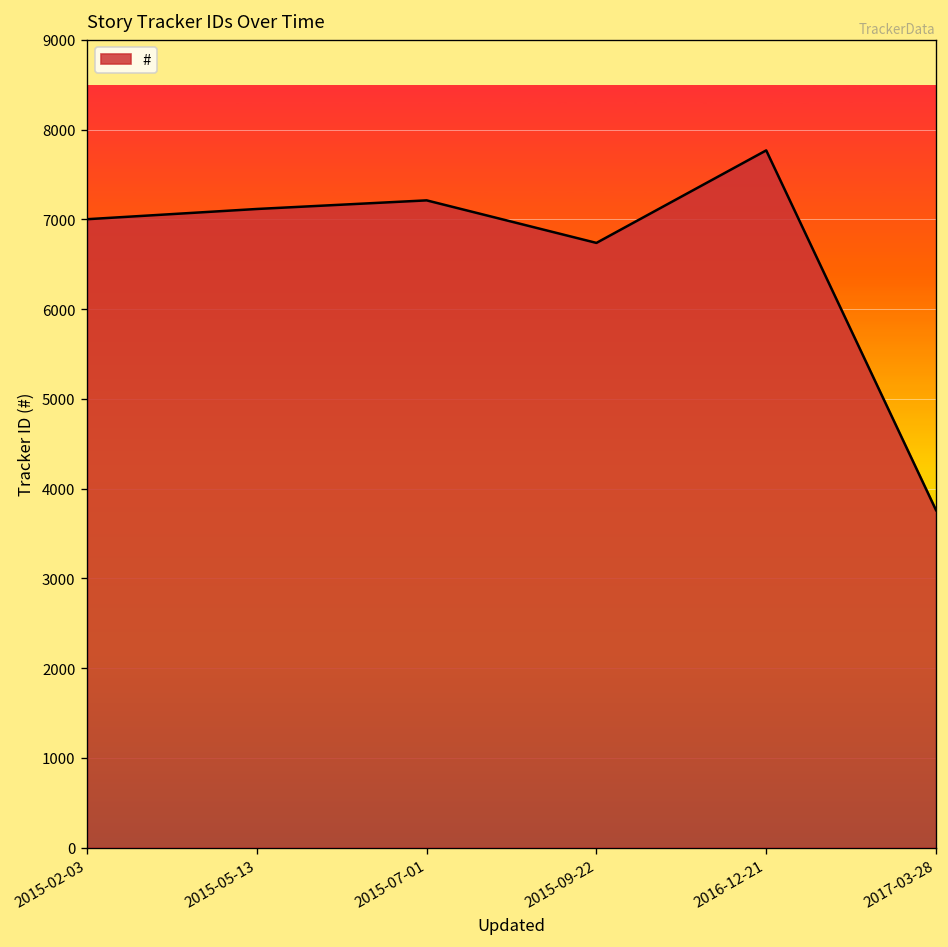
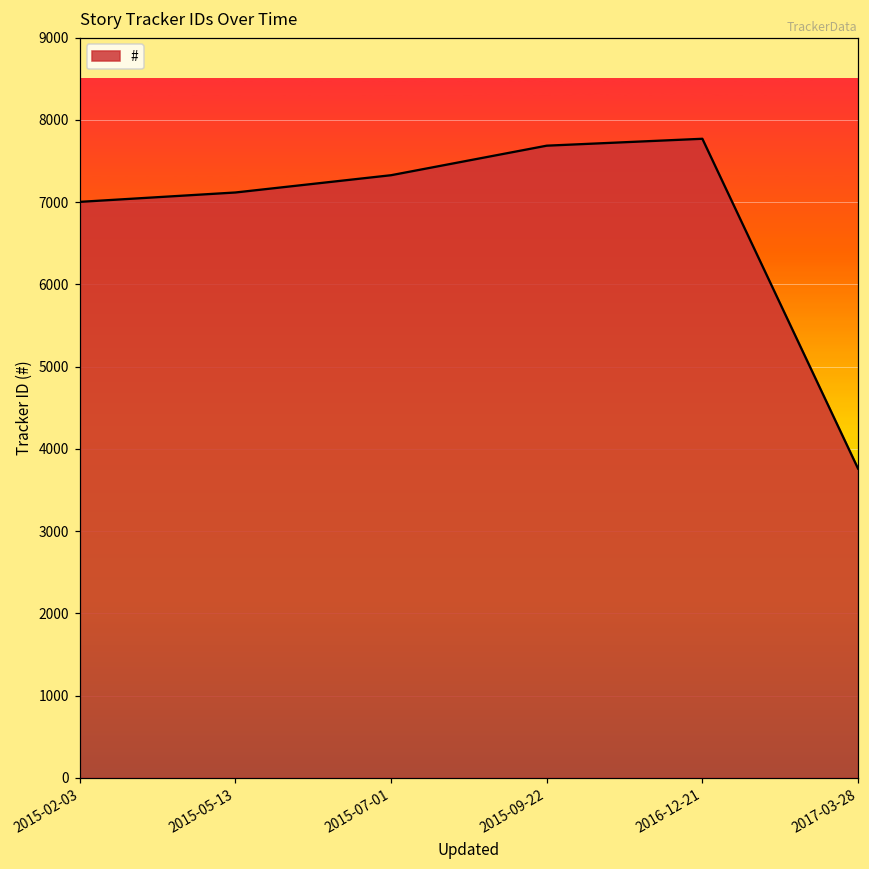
2015-07-01: 7200 -> 7300
2015-09-22: 6700 -> 7700
